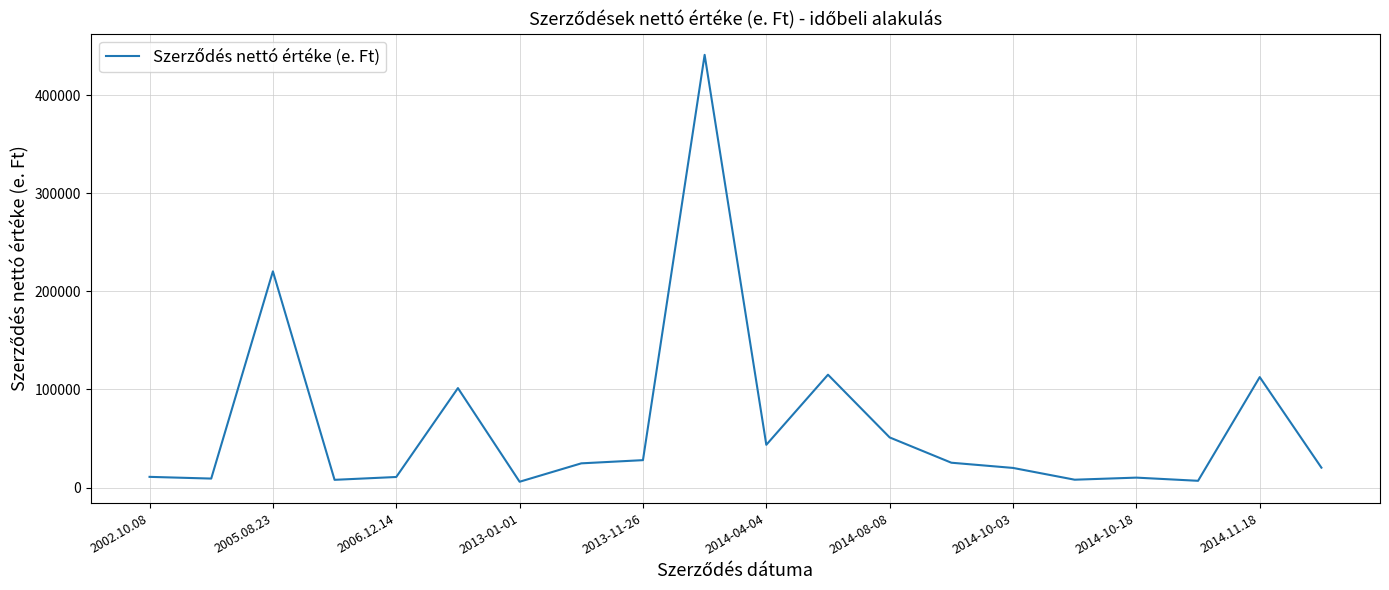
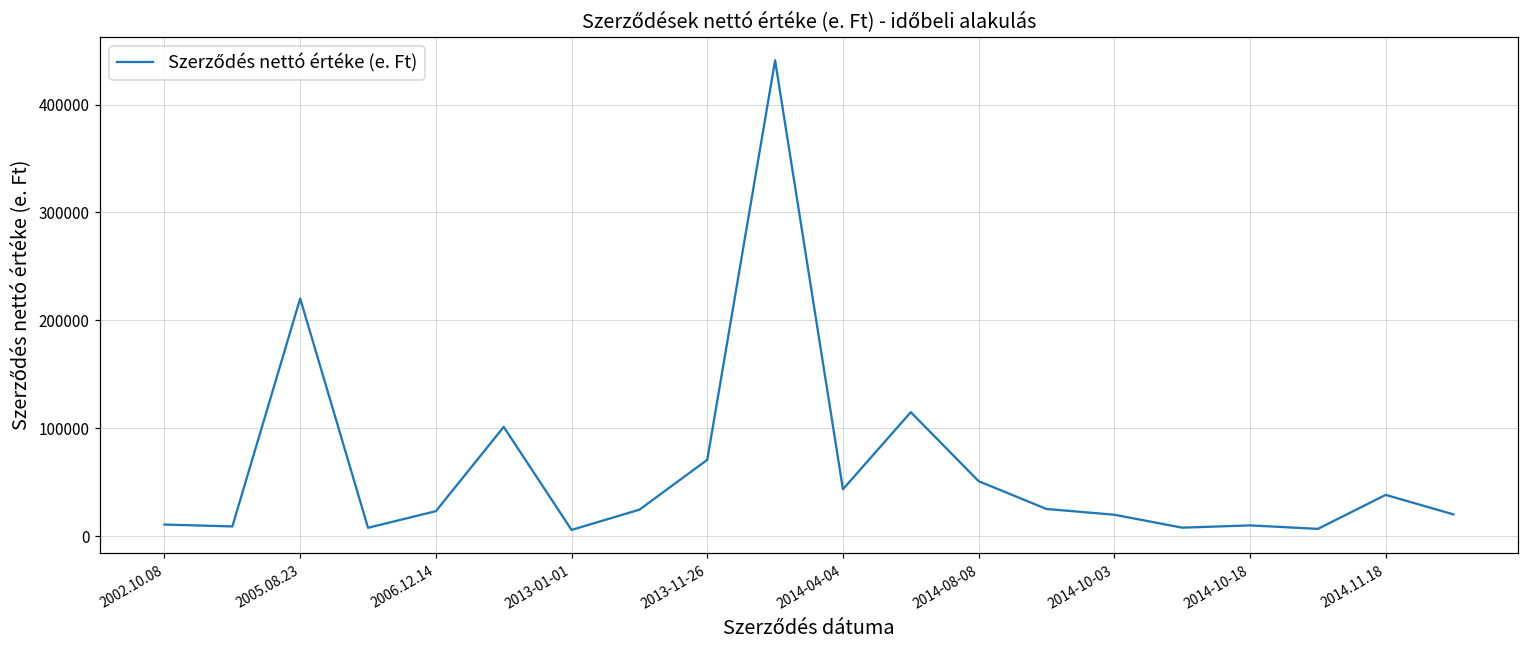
2006.12.14: 10000 -> 20000
2013-11-26: 30000 -> 70000
2014.11.18: 110000 -> 40000
